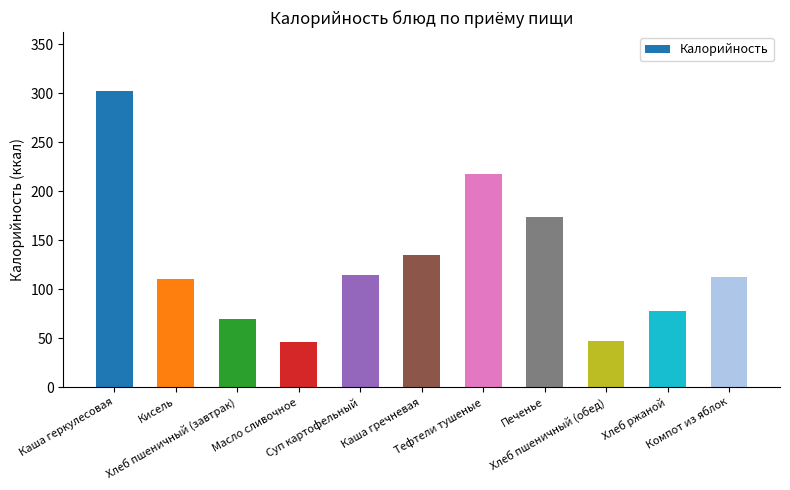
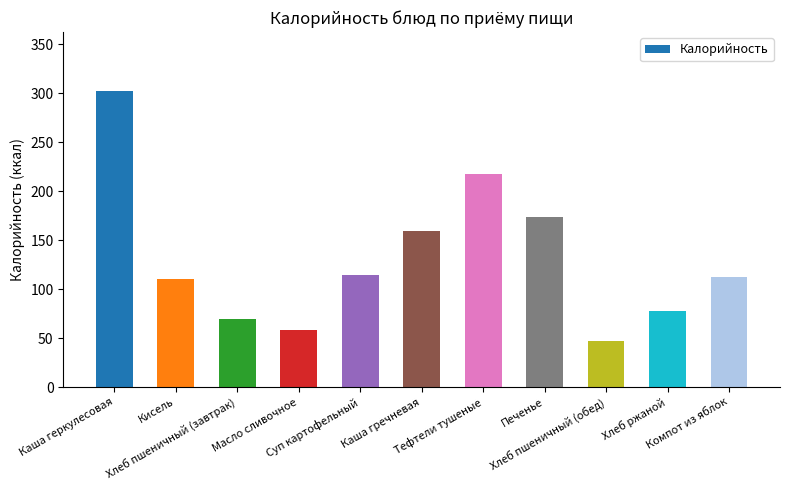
Масло сливочное: 50 -> 60
Каша гречневая: 140 -> 160
